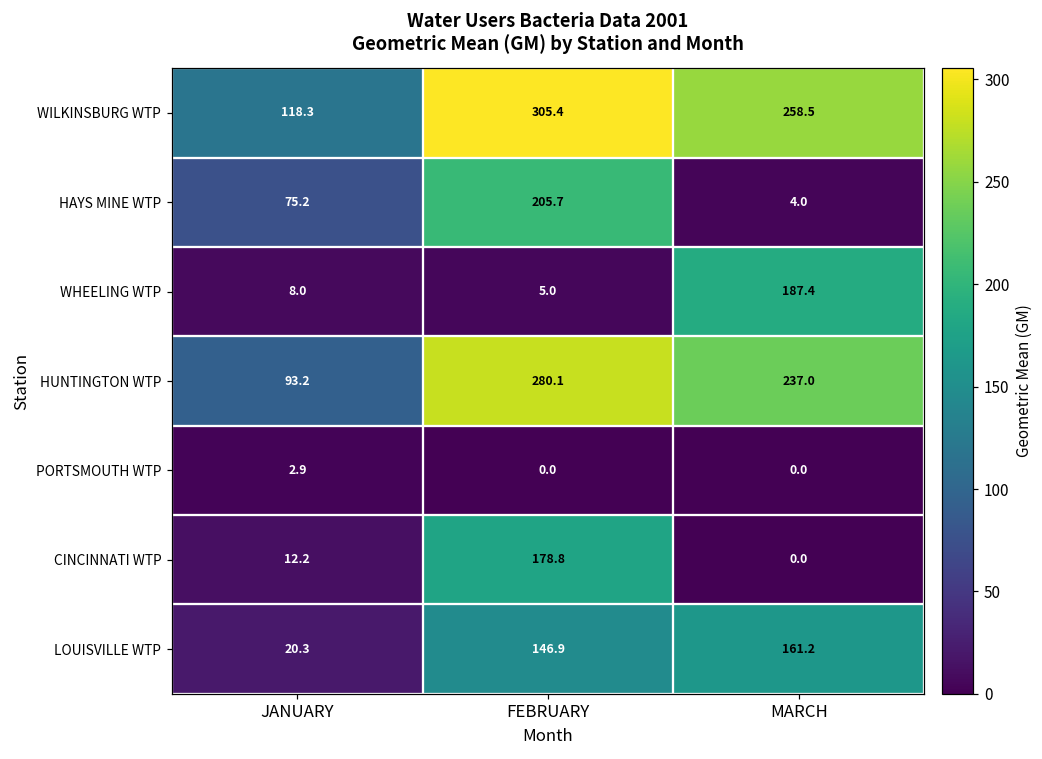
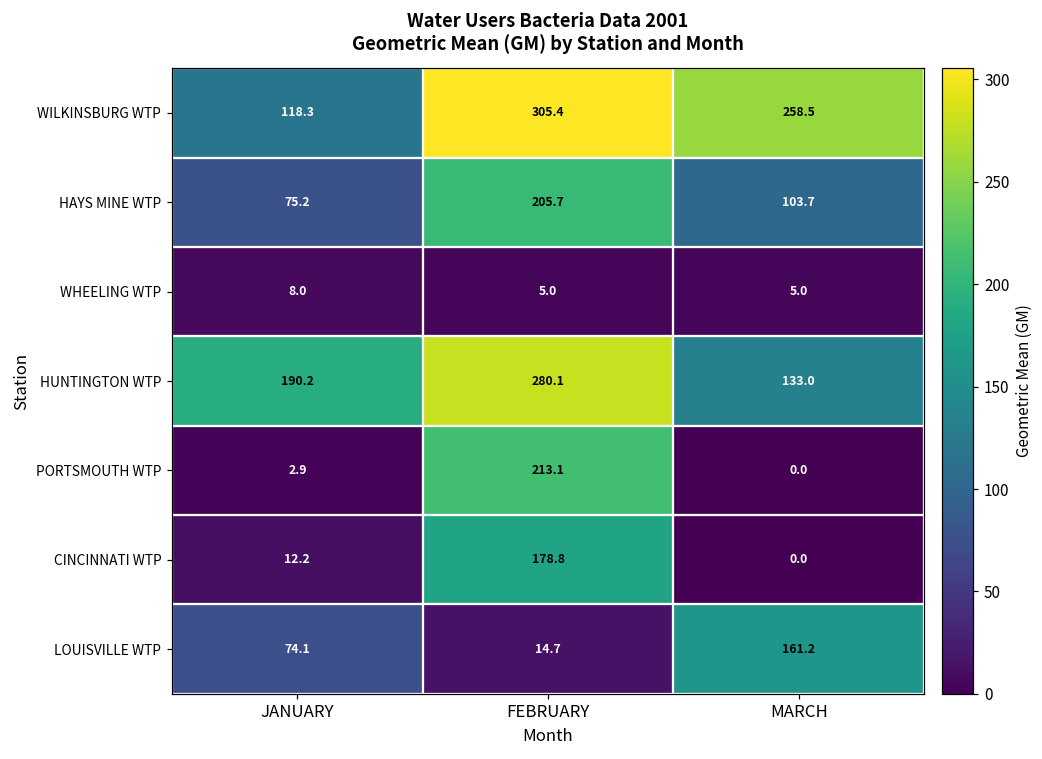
HAYS MINE WTP, MARCH: 4.0 -> 103.7
WHEELING WTP, MARCH: 187.4 -> 5.0
HUNTINGTON WTP, JANUARY: 93.2 -> 190.2
HUNTINGTON WTP, MARCH: 237.0 -> 133.0
PORTSMOUTH WTP, FEBRUARY: 0.0 -> 213.1
LOUISVILLE WTP, JANUARY: 20.3 -> 74.1
LOUISVILLE WTP, FEBRUARY: 146.9 -> 14.7
